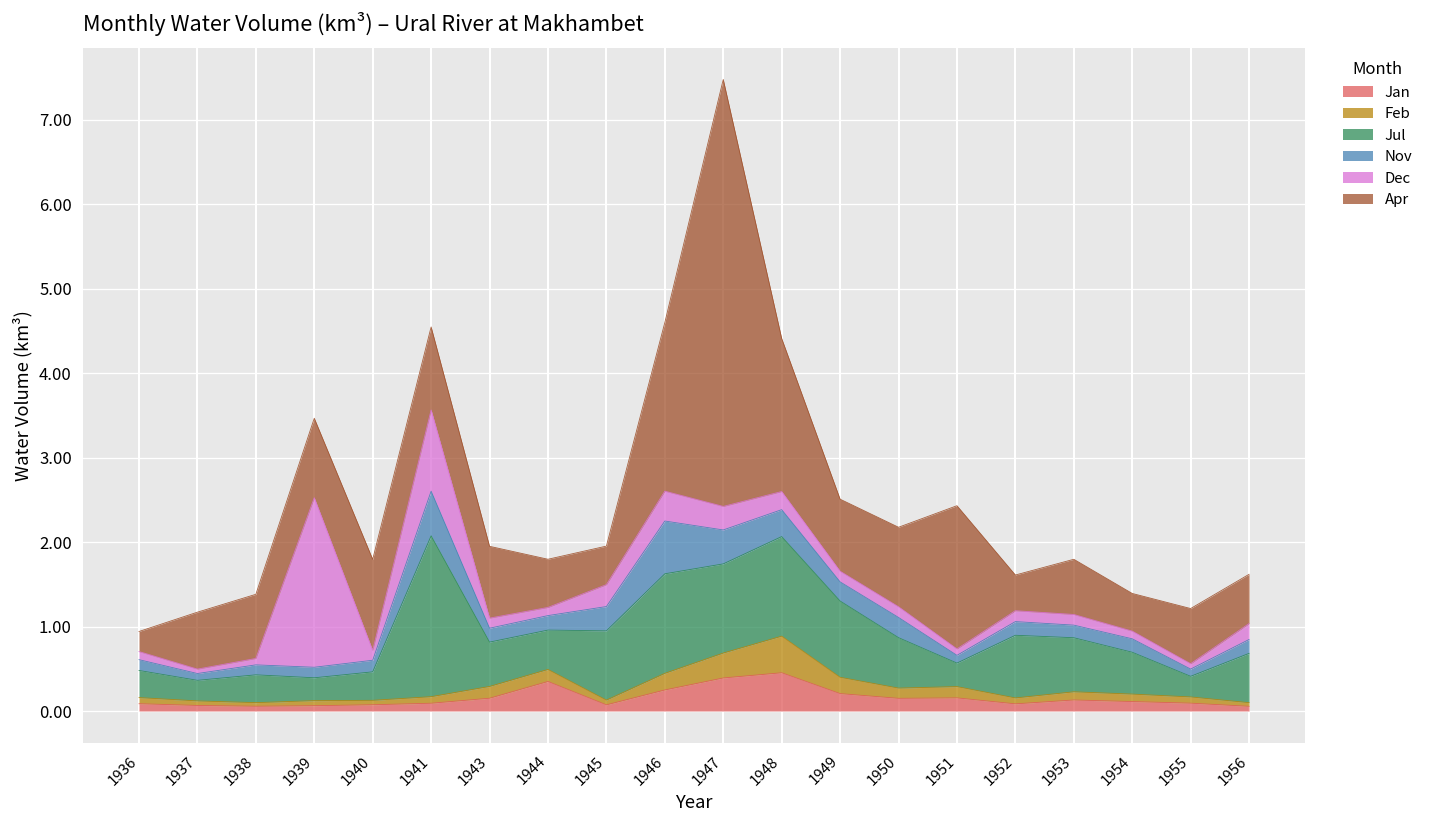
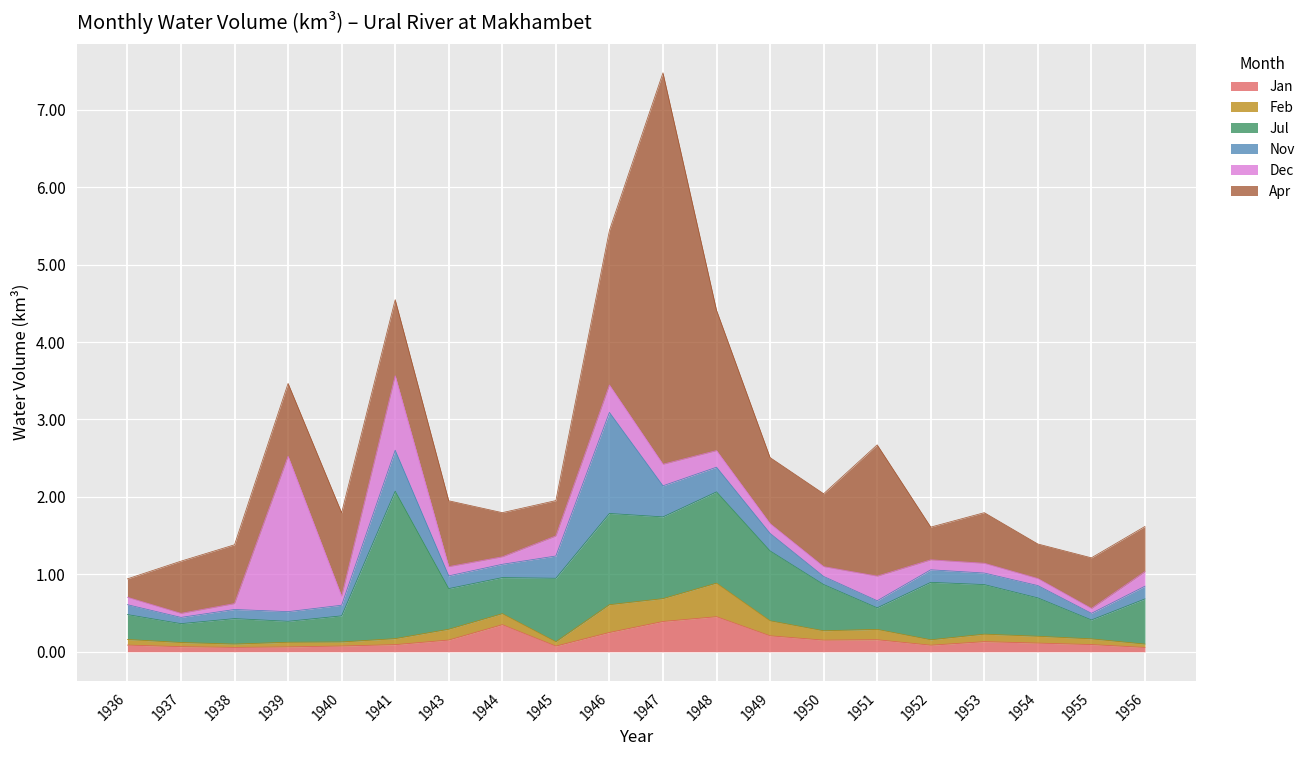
Feb, 1946: 0.2 -> 0.4
Nov, 1946: 0.6 -> 1.3
Nov, 1950: 0.2 -> 0.1
Dec, 1951: 0.1 -> 0.3
